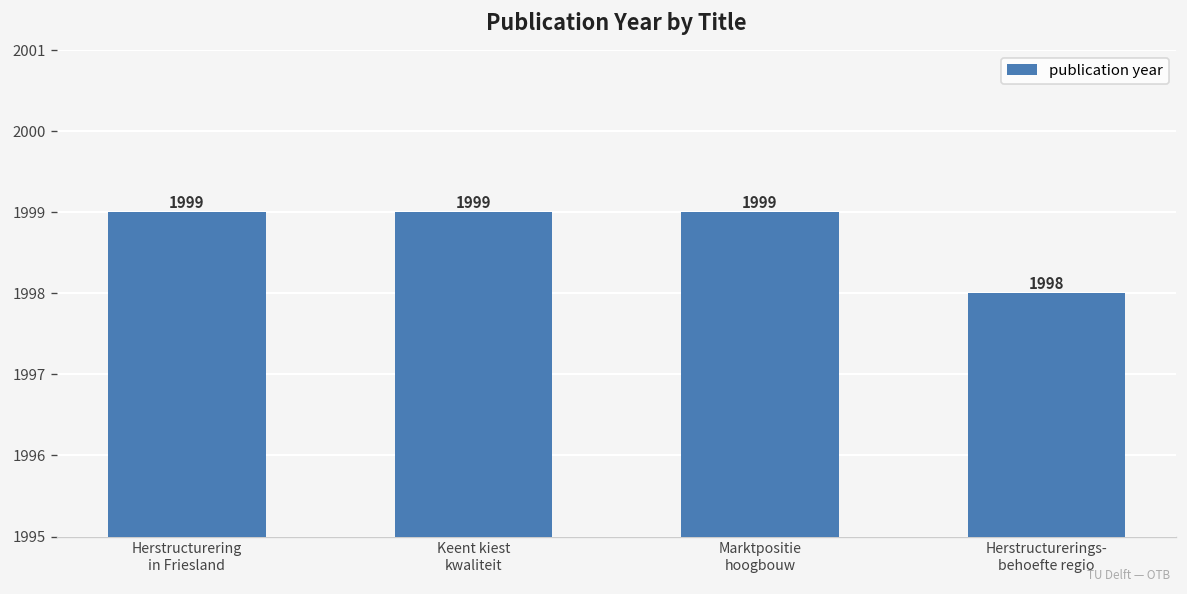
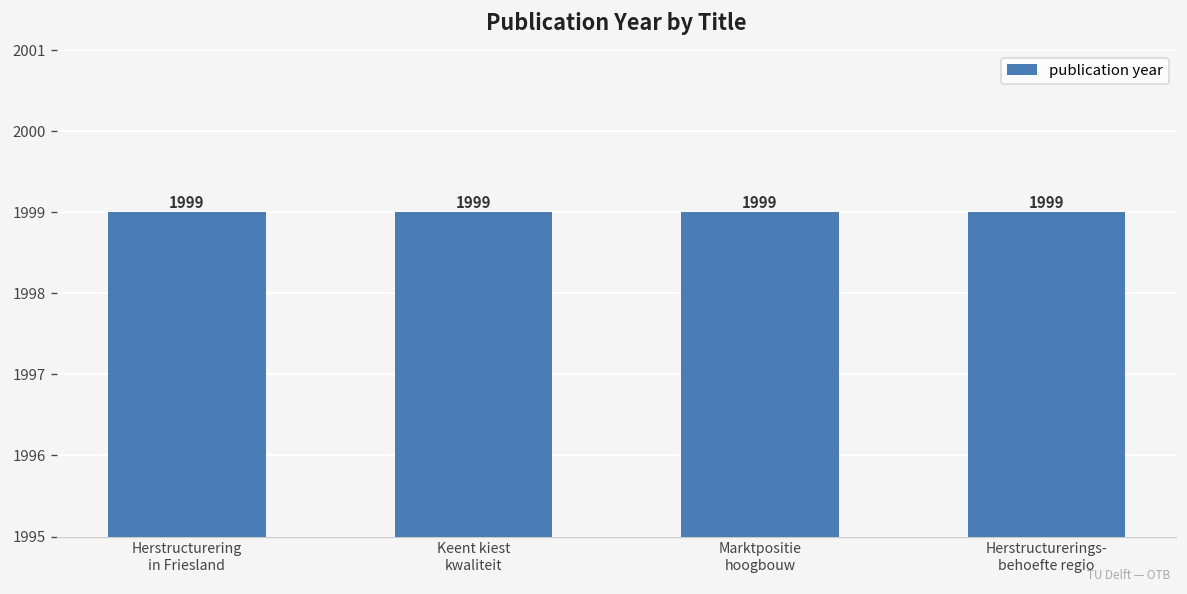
Herstructurerings- behoefte regio: 1998 -> 1999
